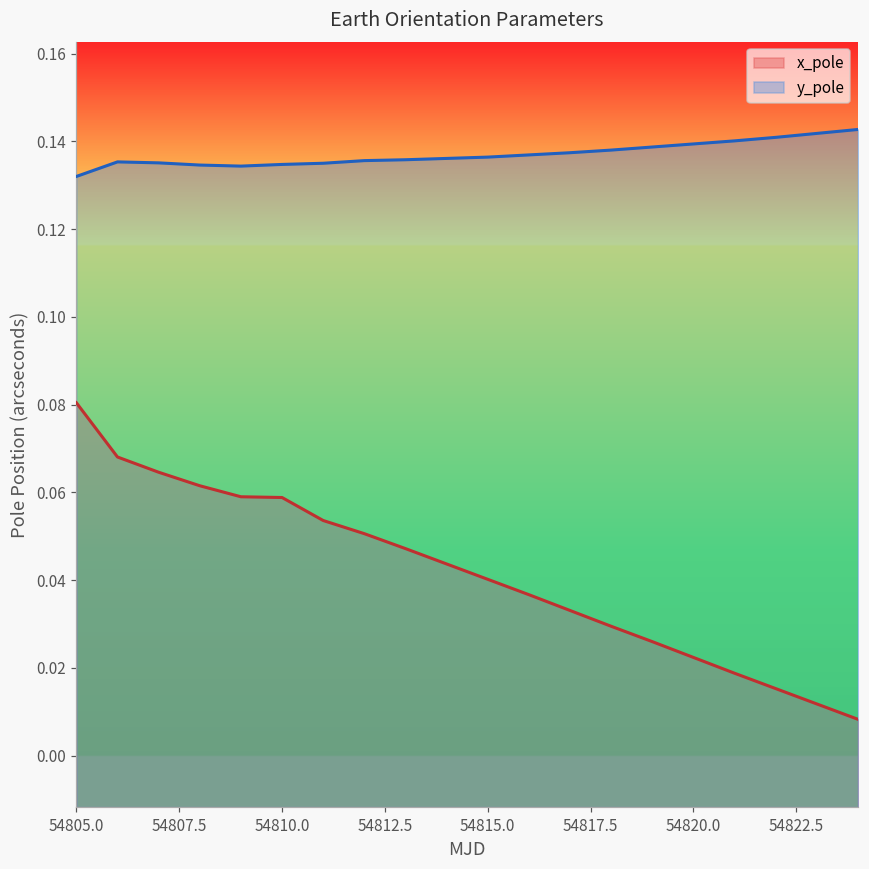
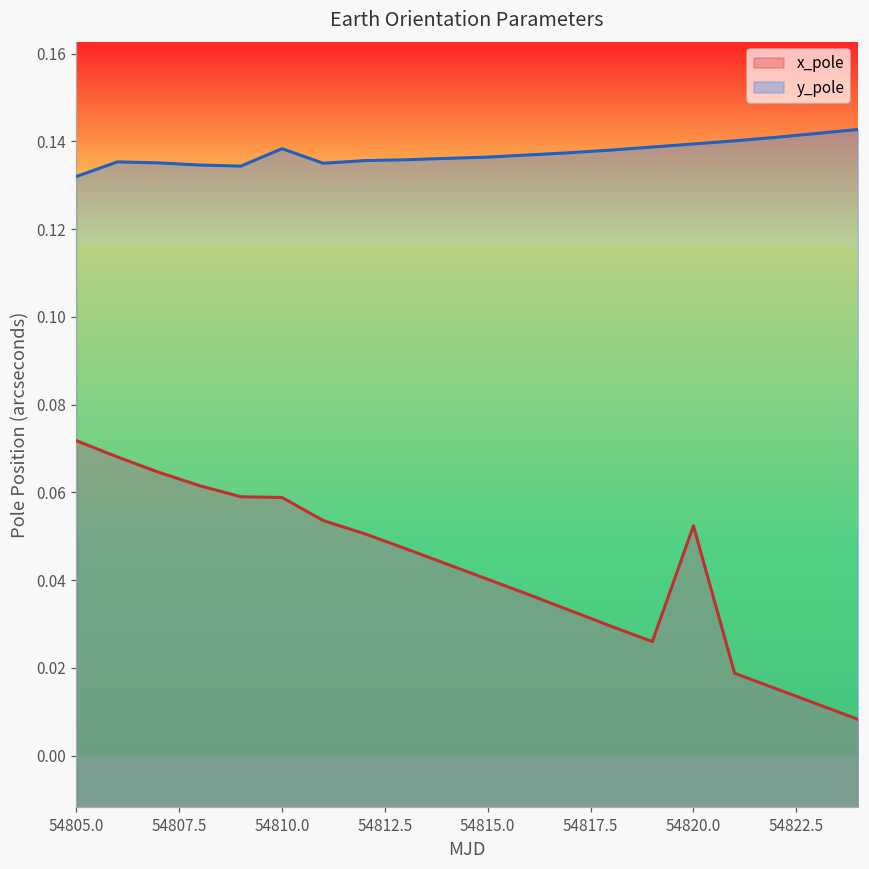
x_pole, 54805.0: 0.080 -> 0.072
y_pole, 54810.0: 0.135 -> 0.138
x_pole, 54820.0: 0.022 -> 0.052
